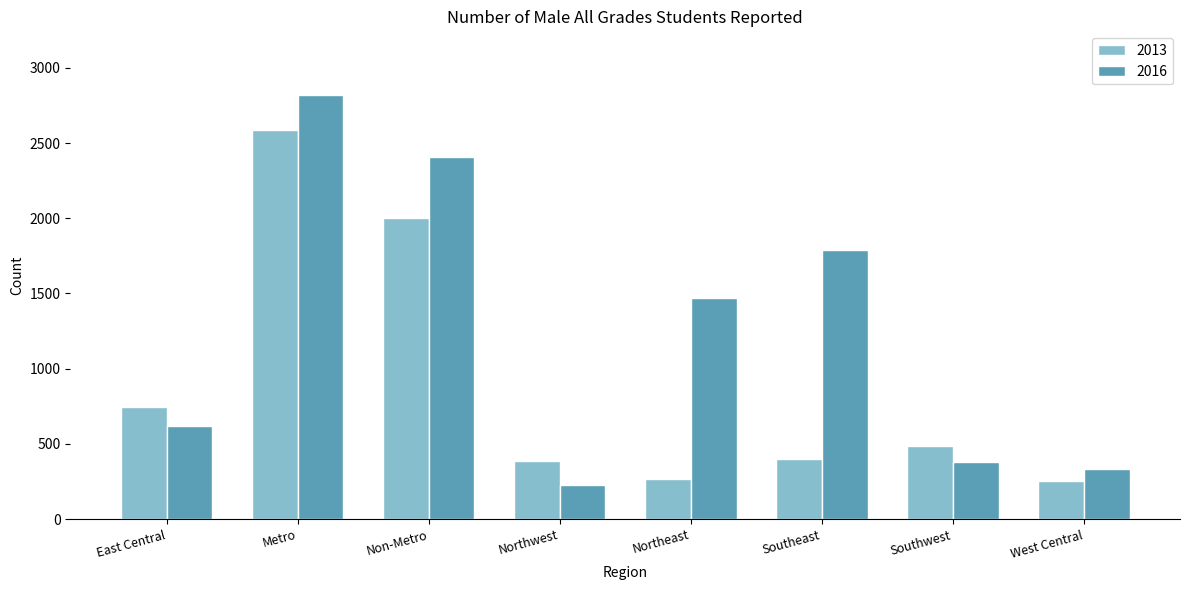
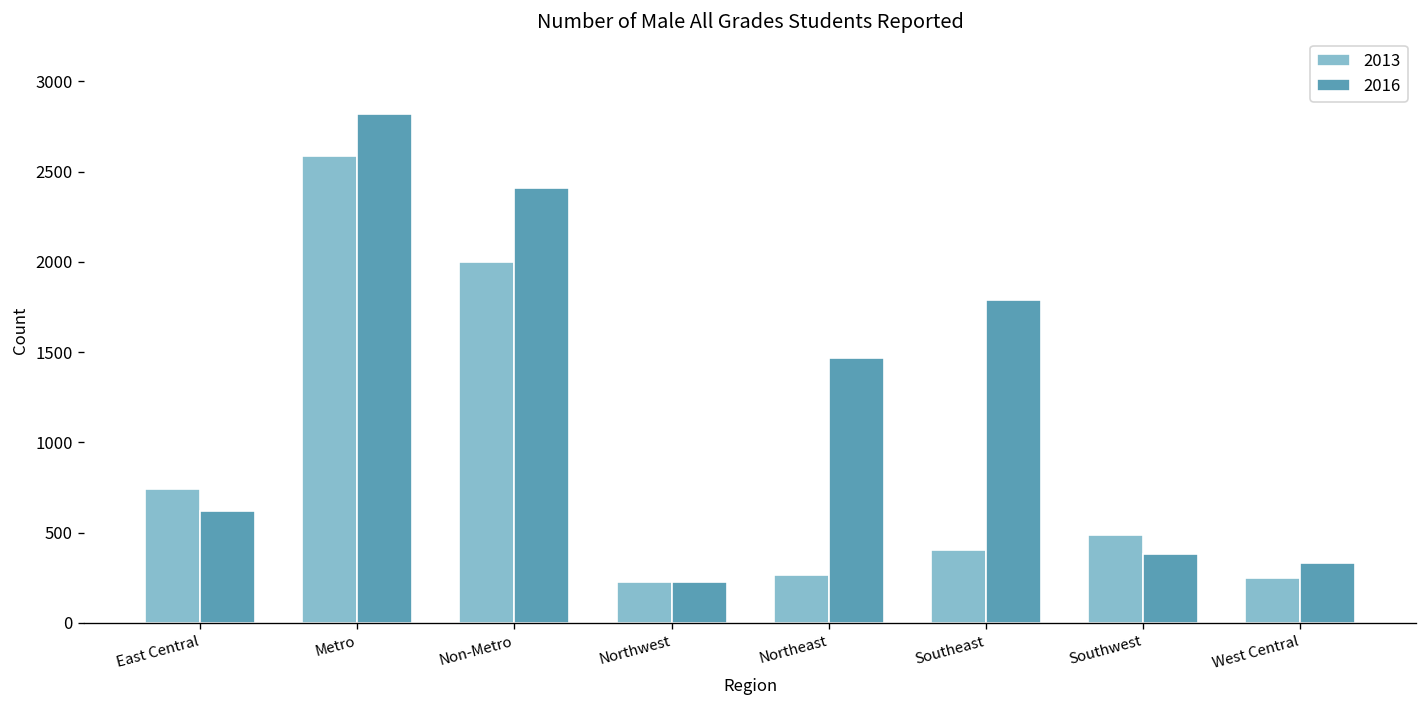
2013, Northwest: 380 -> 230
